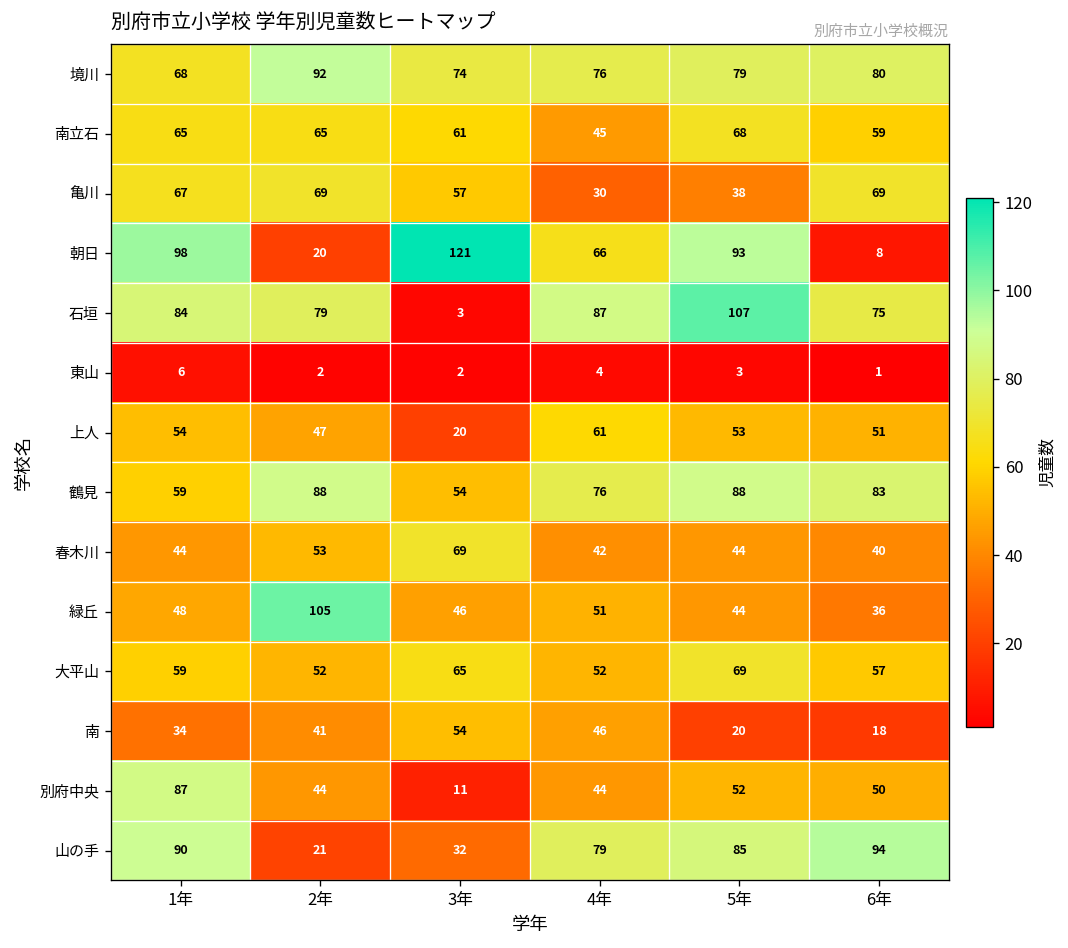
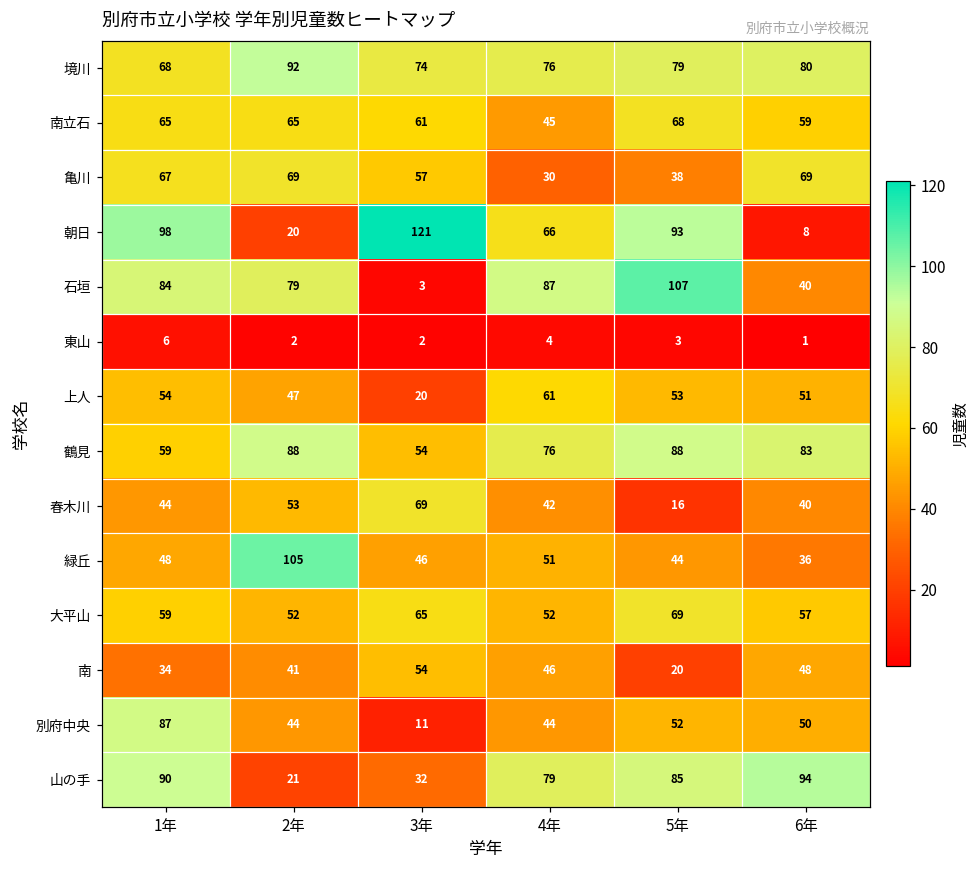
石垣, 6年: 75 -> 40
春木川, 5年: 44 -> 16
南, 6年: 18 -> 48
